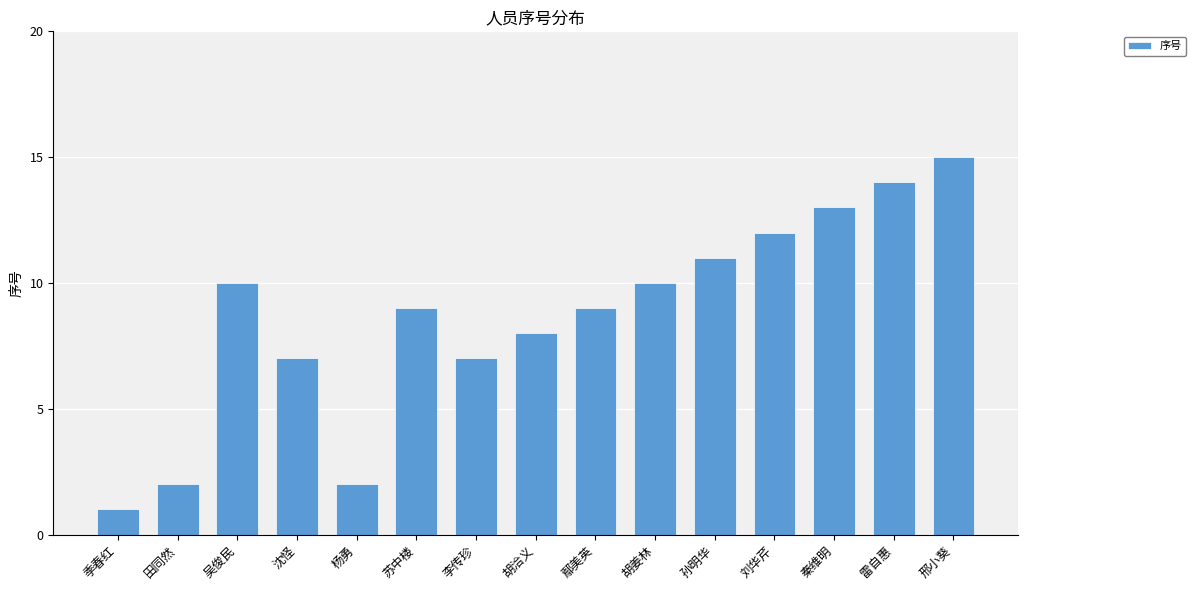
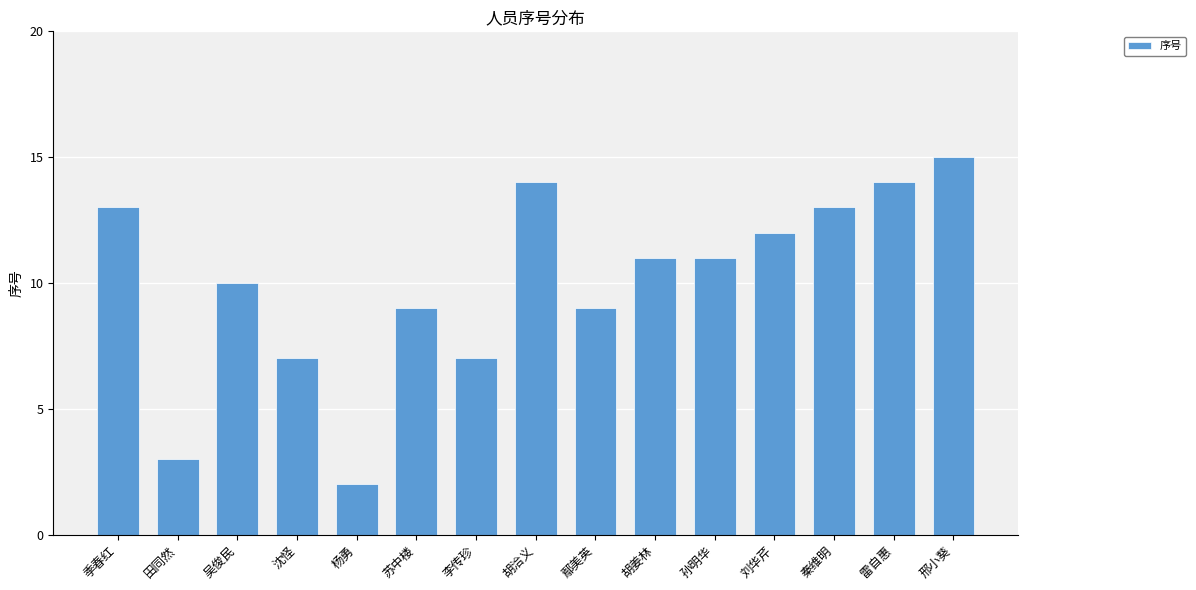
季春红: 1 -> 13
田同然: 2 -> 3
胡洽义: 8 -> 14
胡姜林: 10 -> 11
